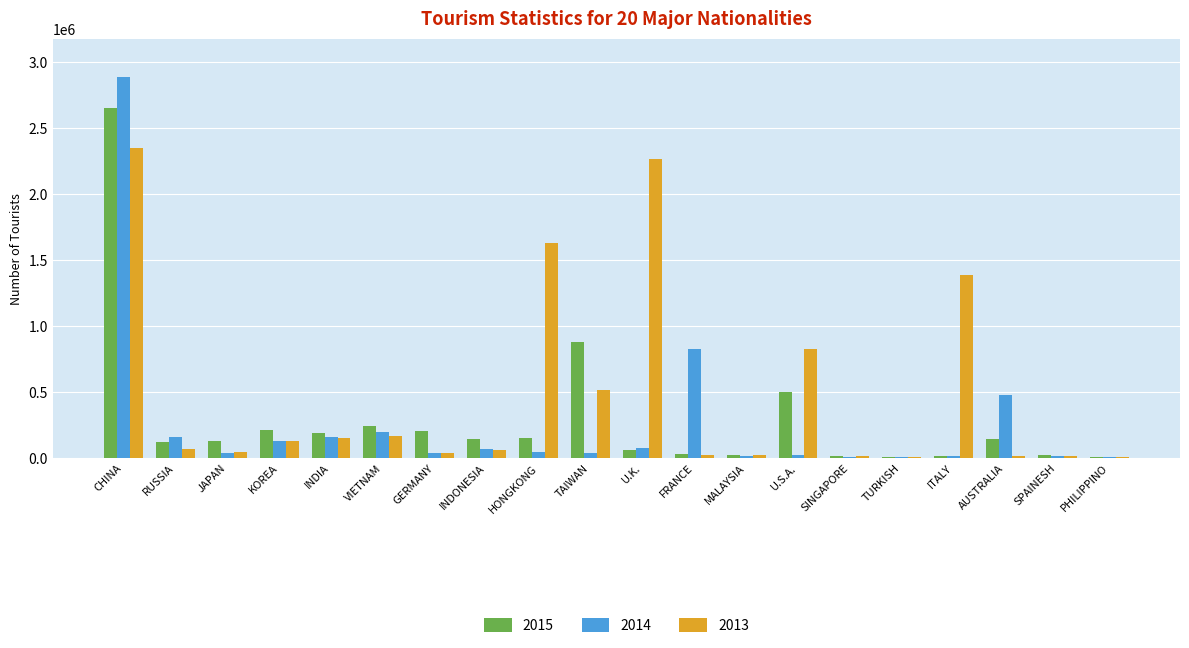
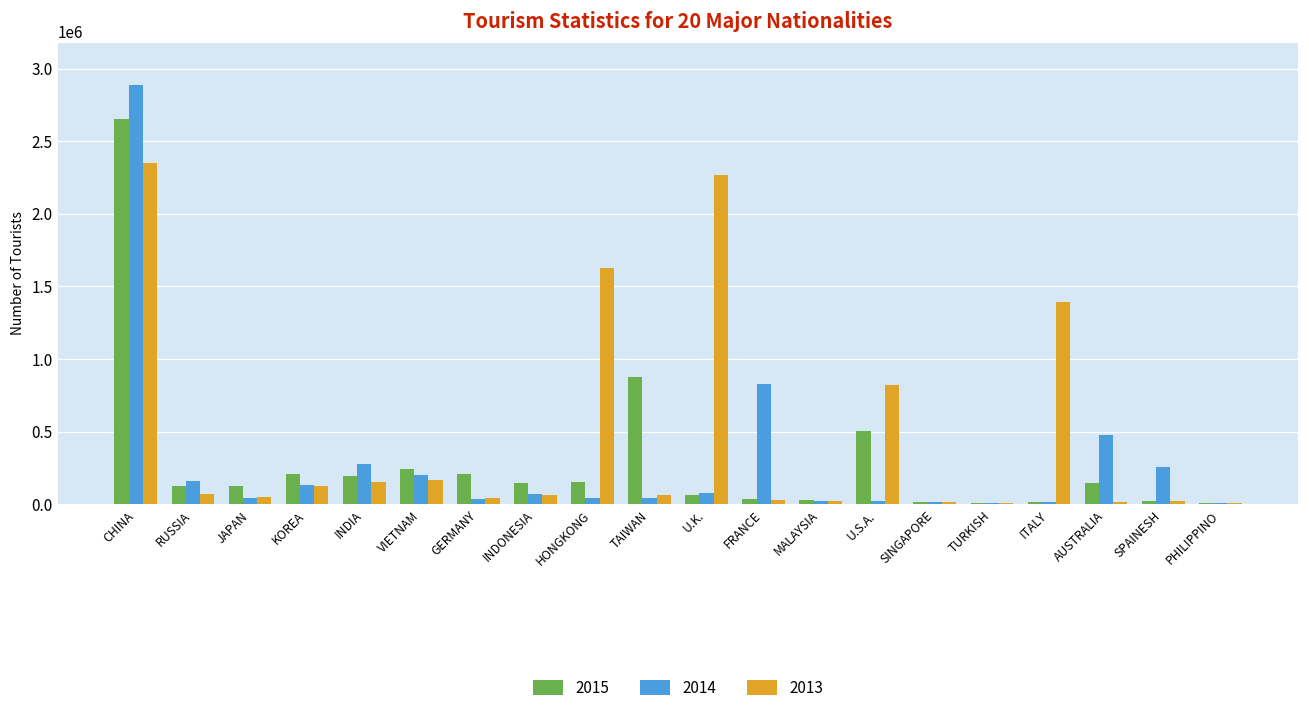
2014, INDIA: 160000 -> 280000
2013, TAIWAN: 520000 -> 60000
2014, SPAINESH: 20000 -> 250000
